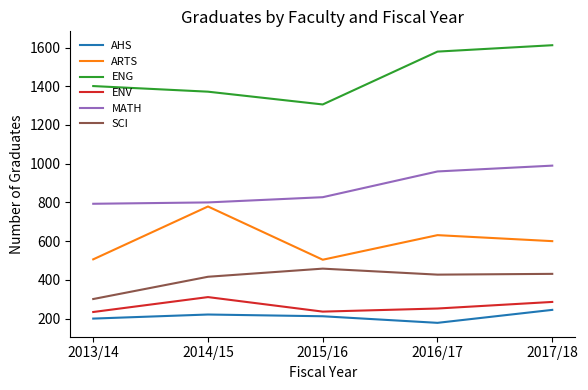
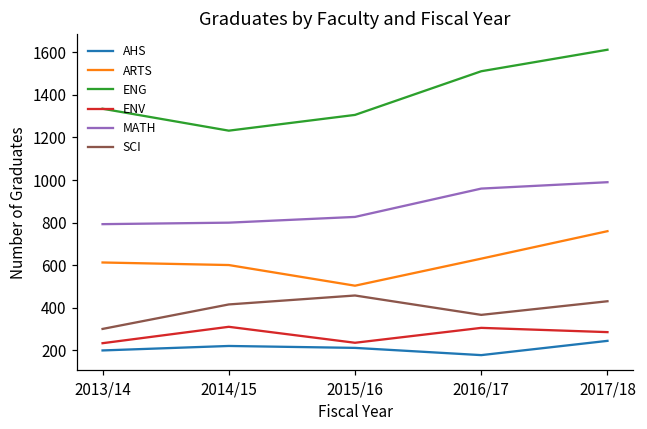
ARTS, 2013/14: 510 -> 610
ENG, 2013/14: 1400 -> 1340
ARTS, 2014/15: 780 -> 600
ENG, 2014/15: 1370 -> 1230
ENG, 2016/17: 1580 -> 1510
ENV, 2016/17: 250 -> 310
SCI, 2016/17: 430 -> 370
ARTS, 2017/18: 600 -> 760
